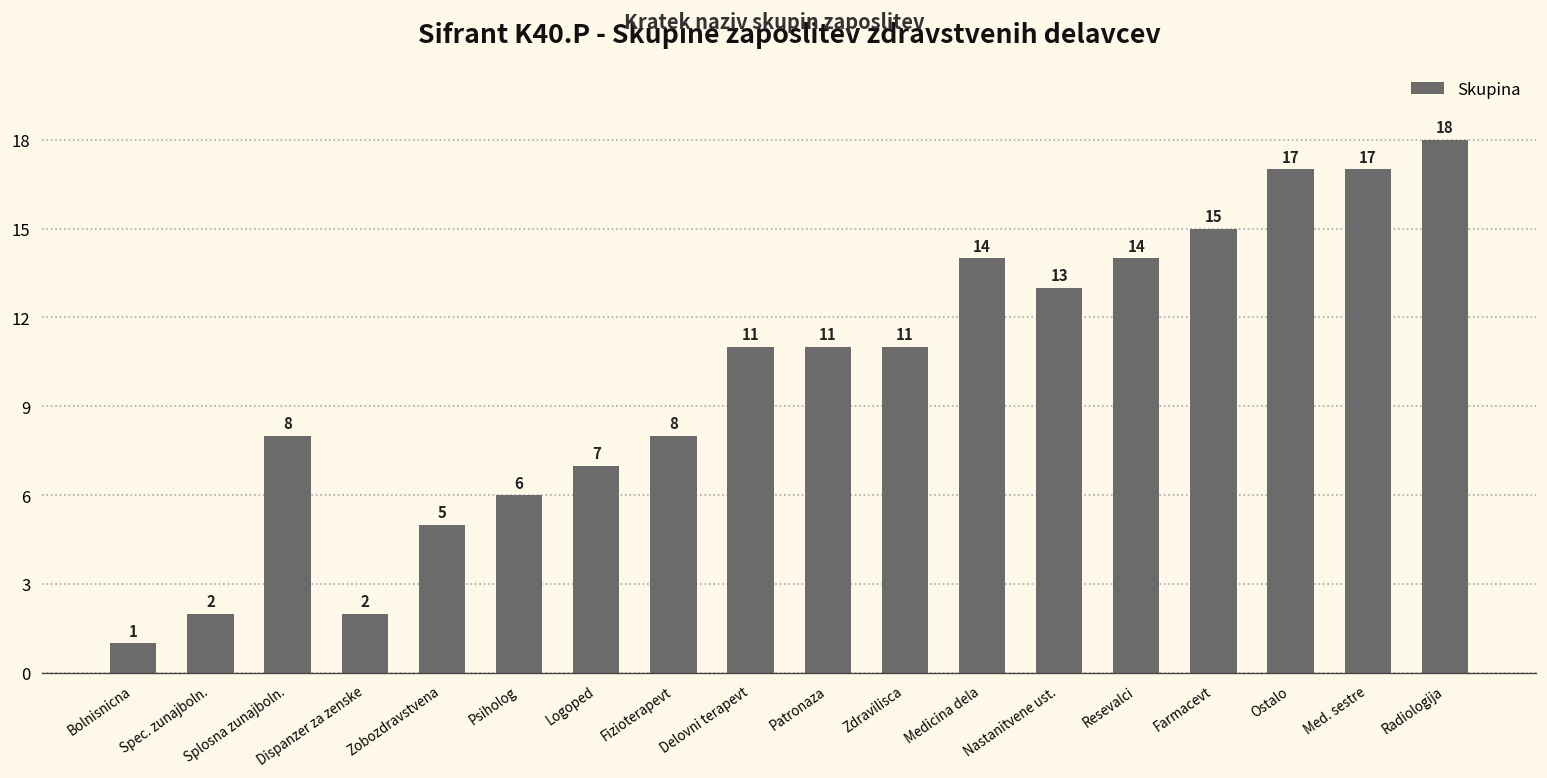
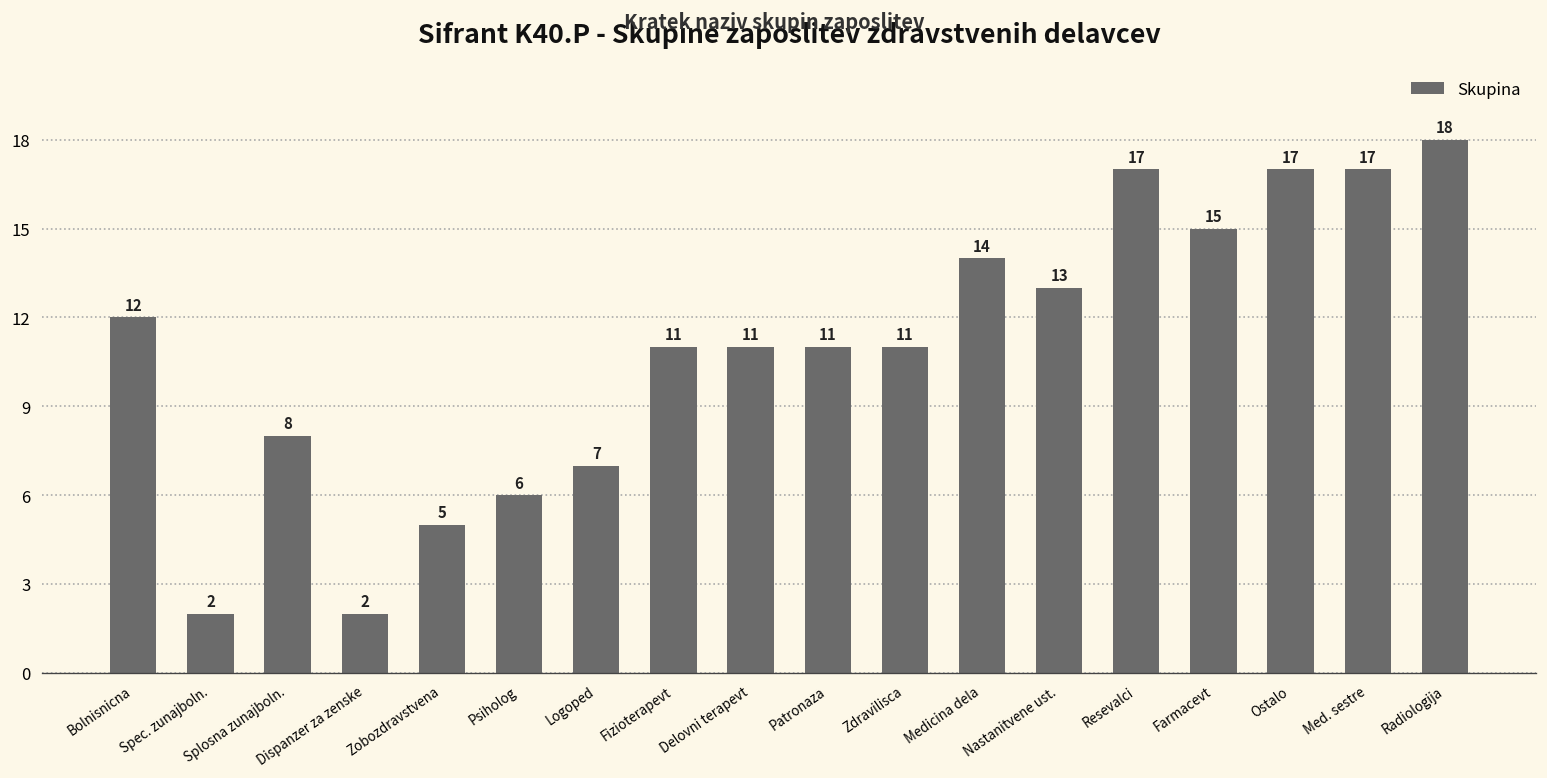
Bolnisnicna: 1 -> 12
Fizioterapevt: 8 -> 11
Resevalci: 14 -> 17
